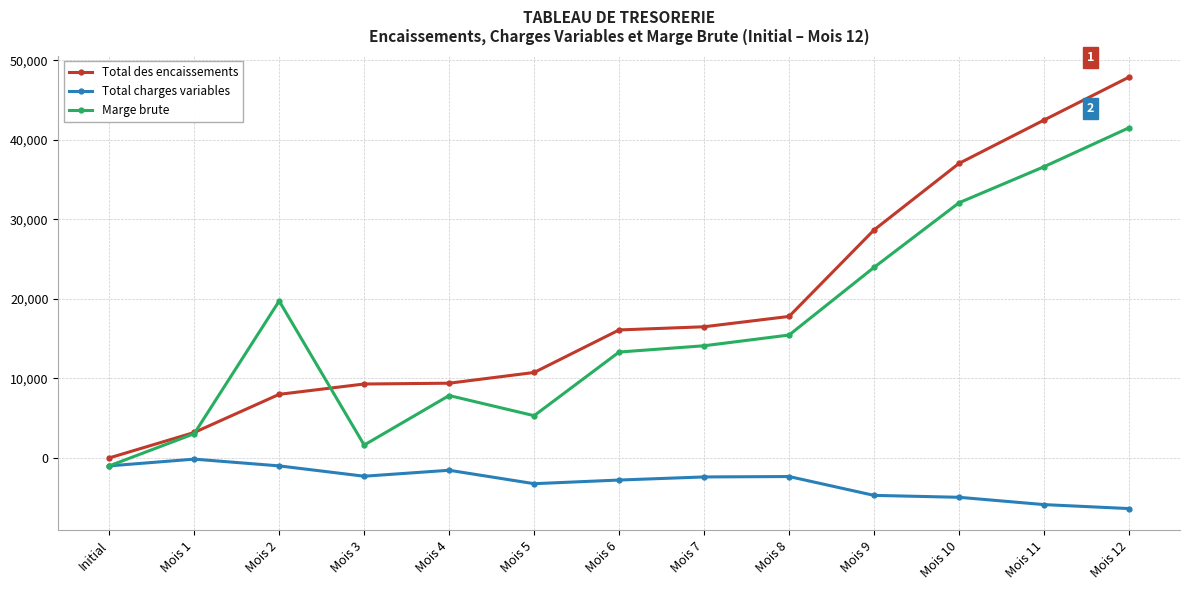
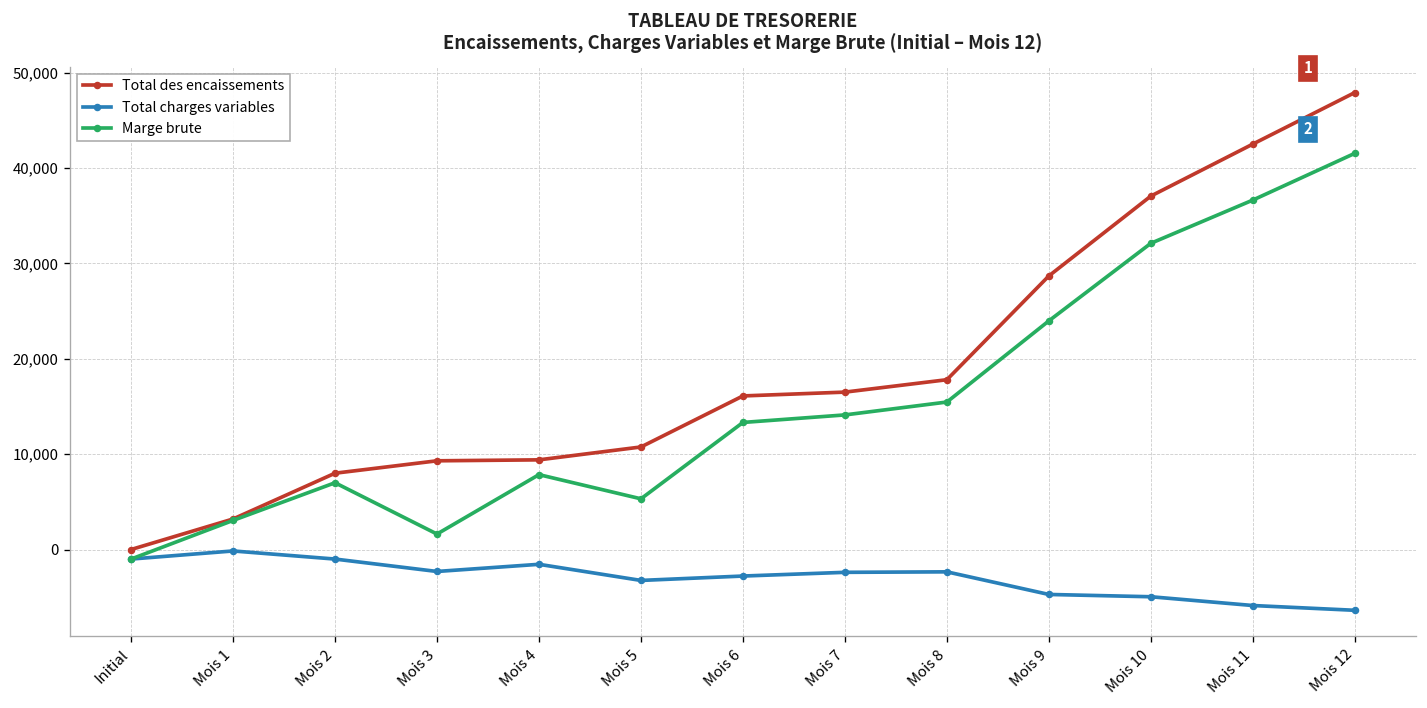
Marge brute, Mois 2: 20,000 -> 7,000
